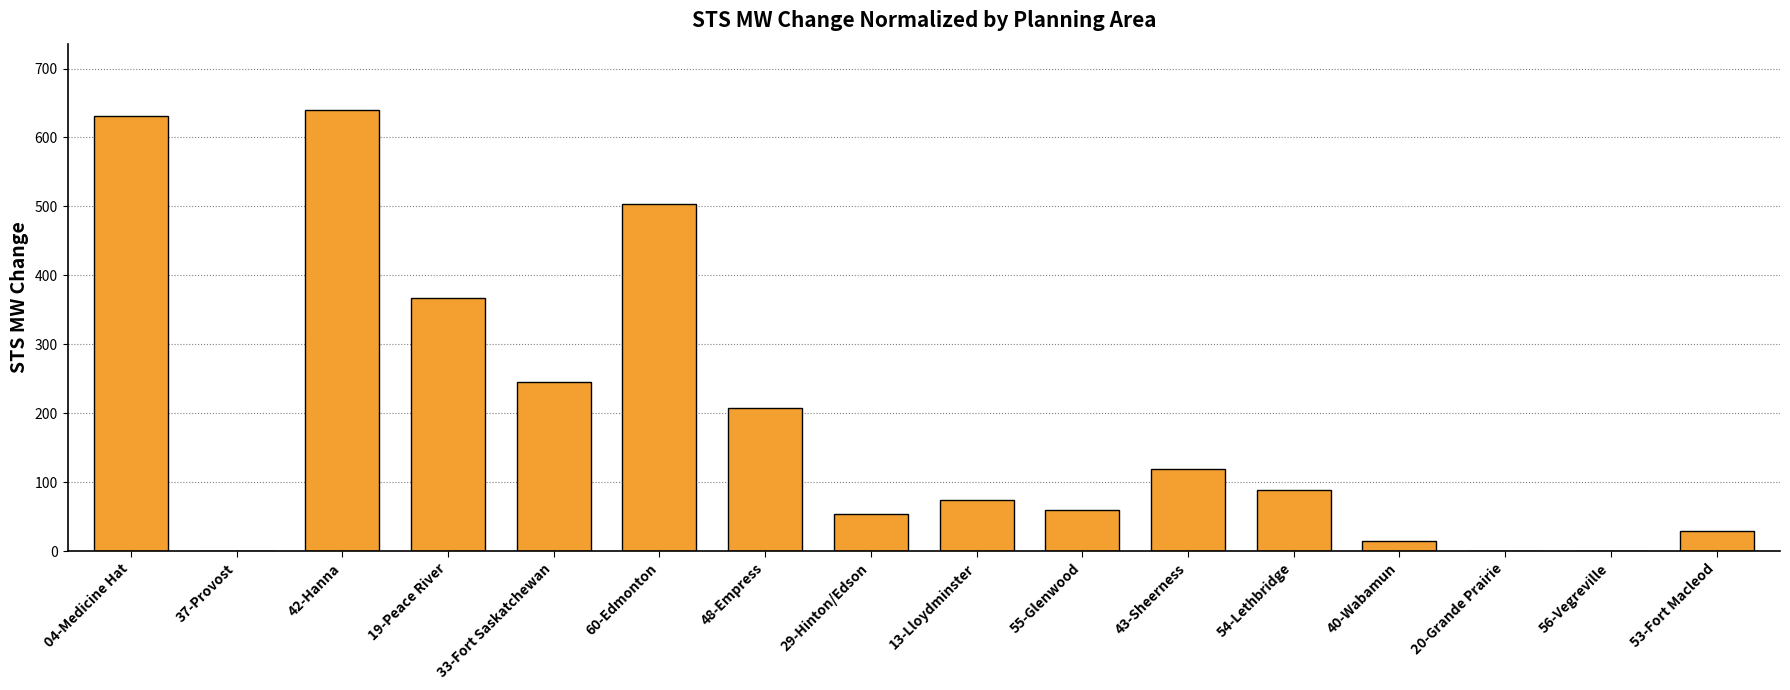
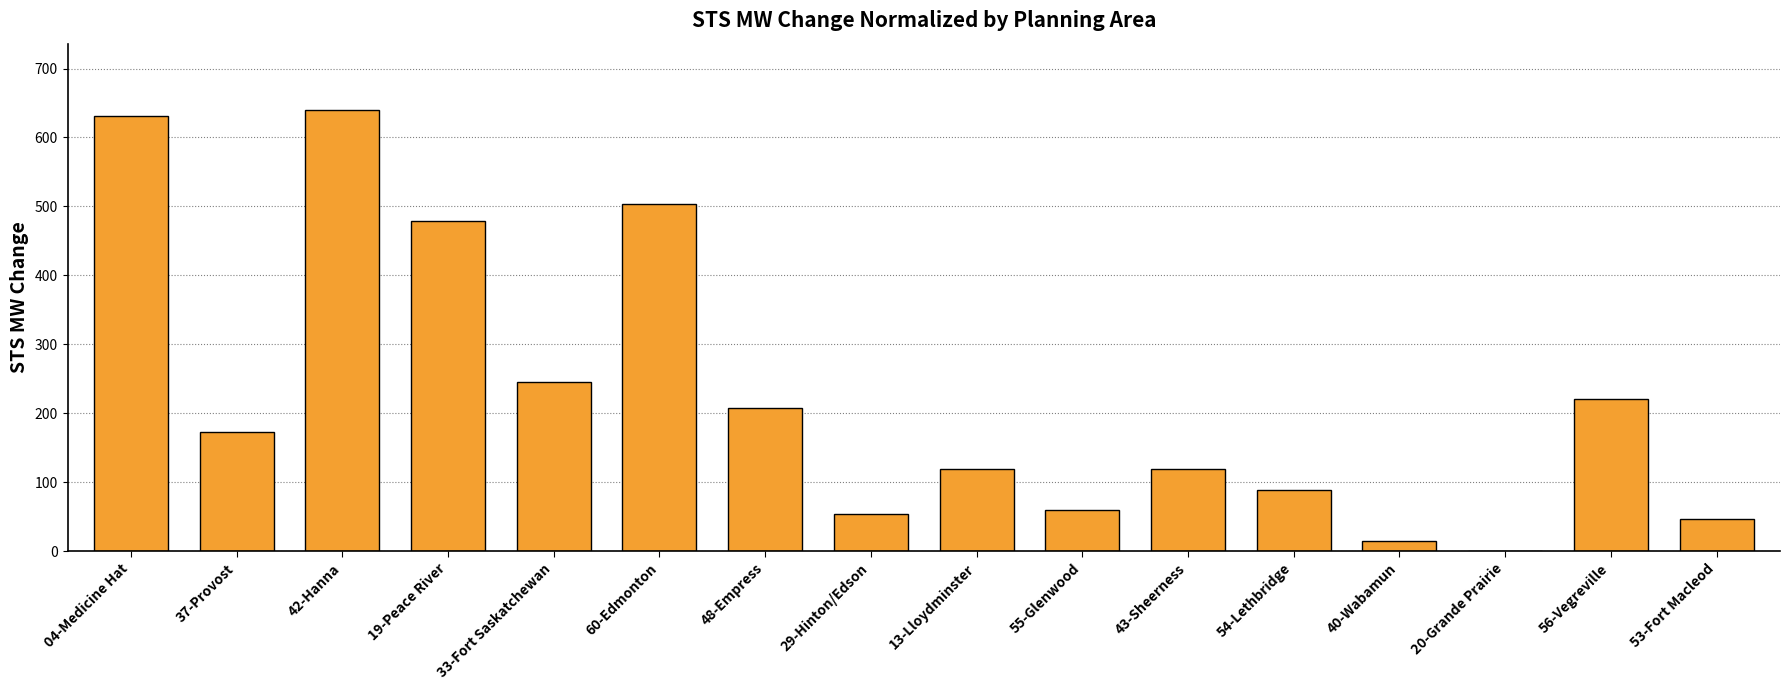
37-Provost: 0 -> 170
19-Peace River: 370 -> 480
13-Lloydminster: 80 -> 120
56-Vegreville: 0 -> 220
53-Fort Macleod: 30 -> 50
